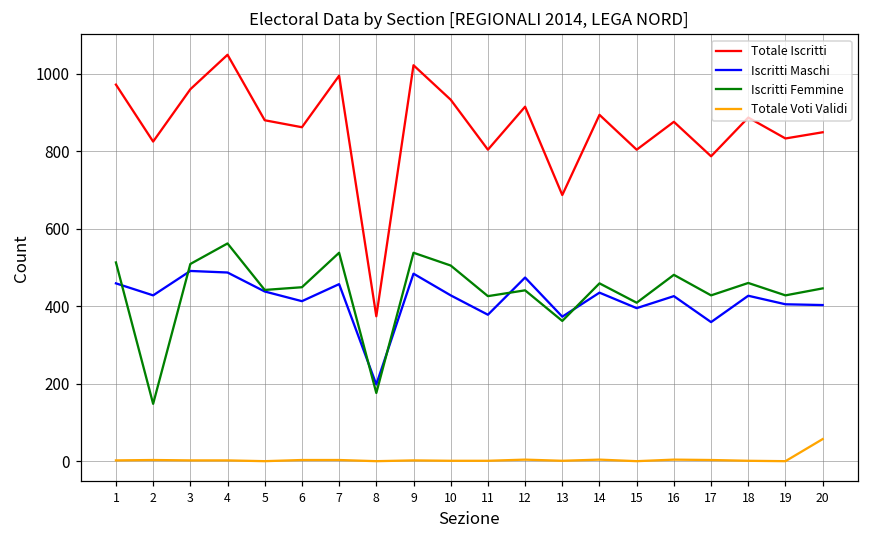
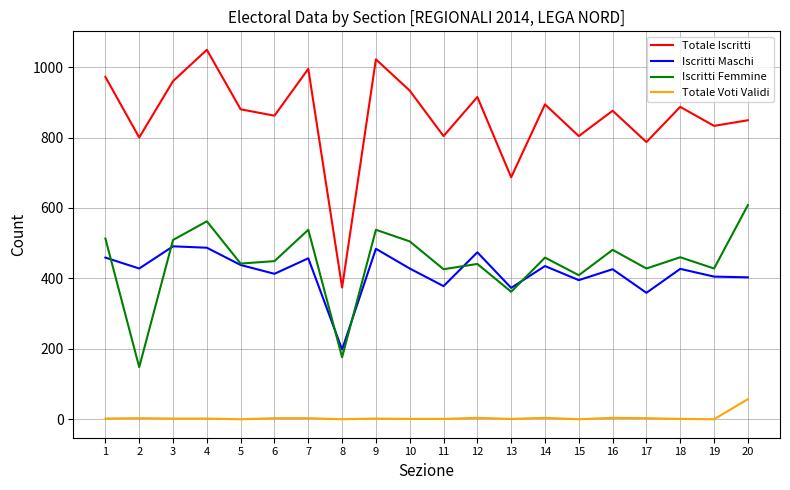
Totale Iscritti, 2: 830 -> 800
Iscritti Femmine, 20: 450 -> 610
